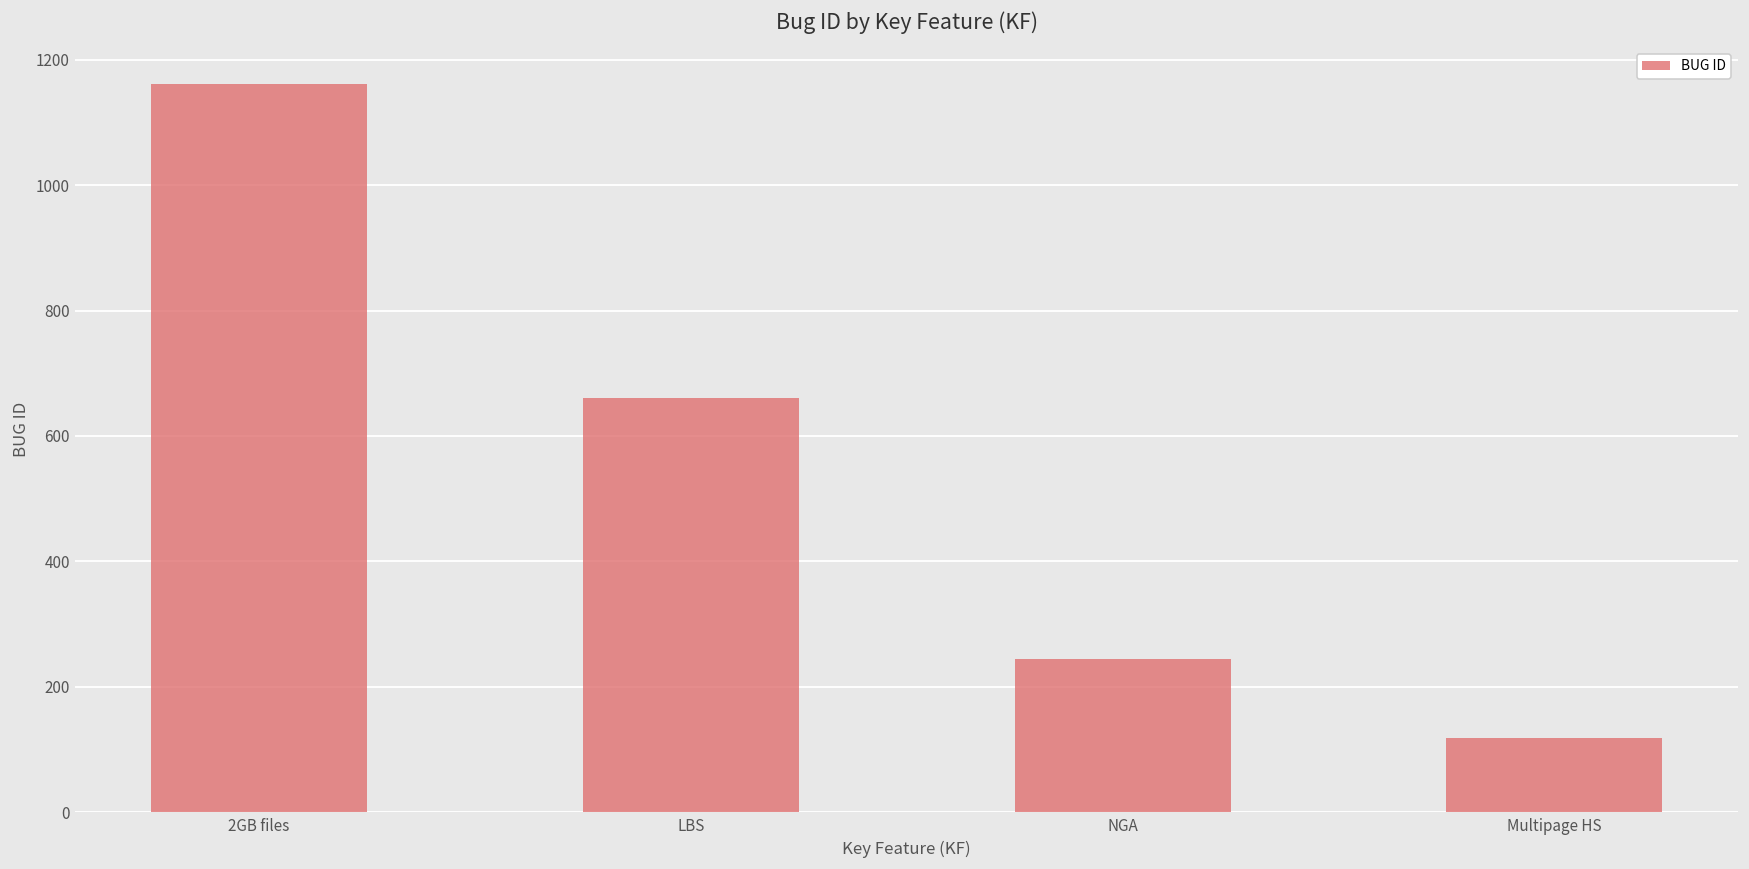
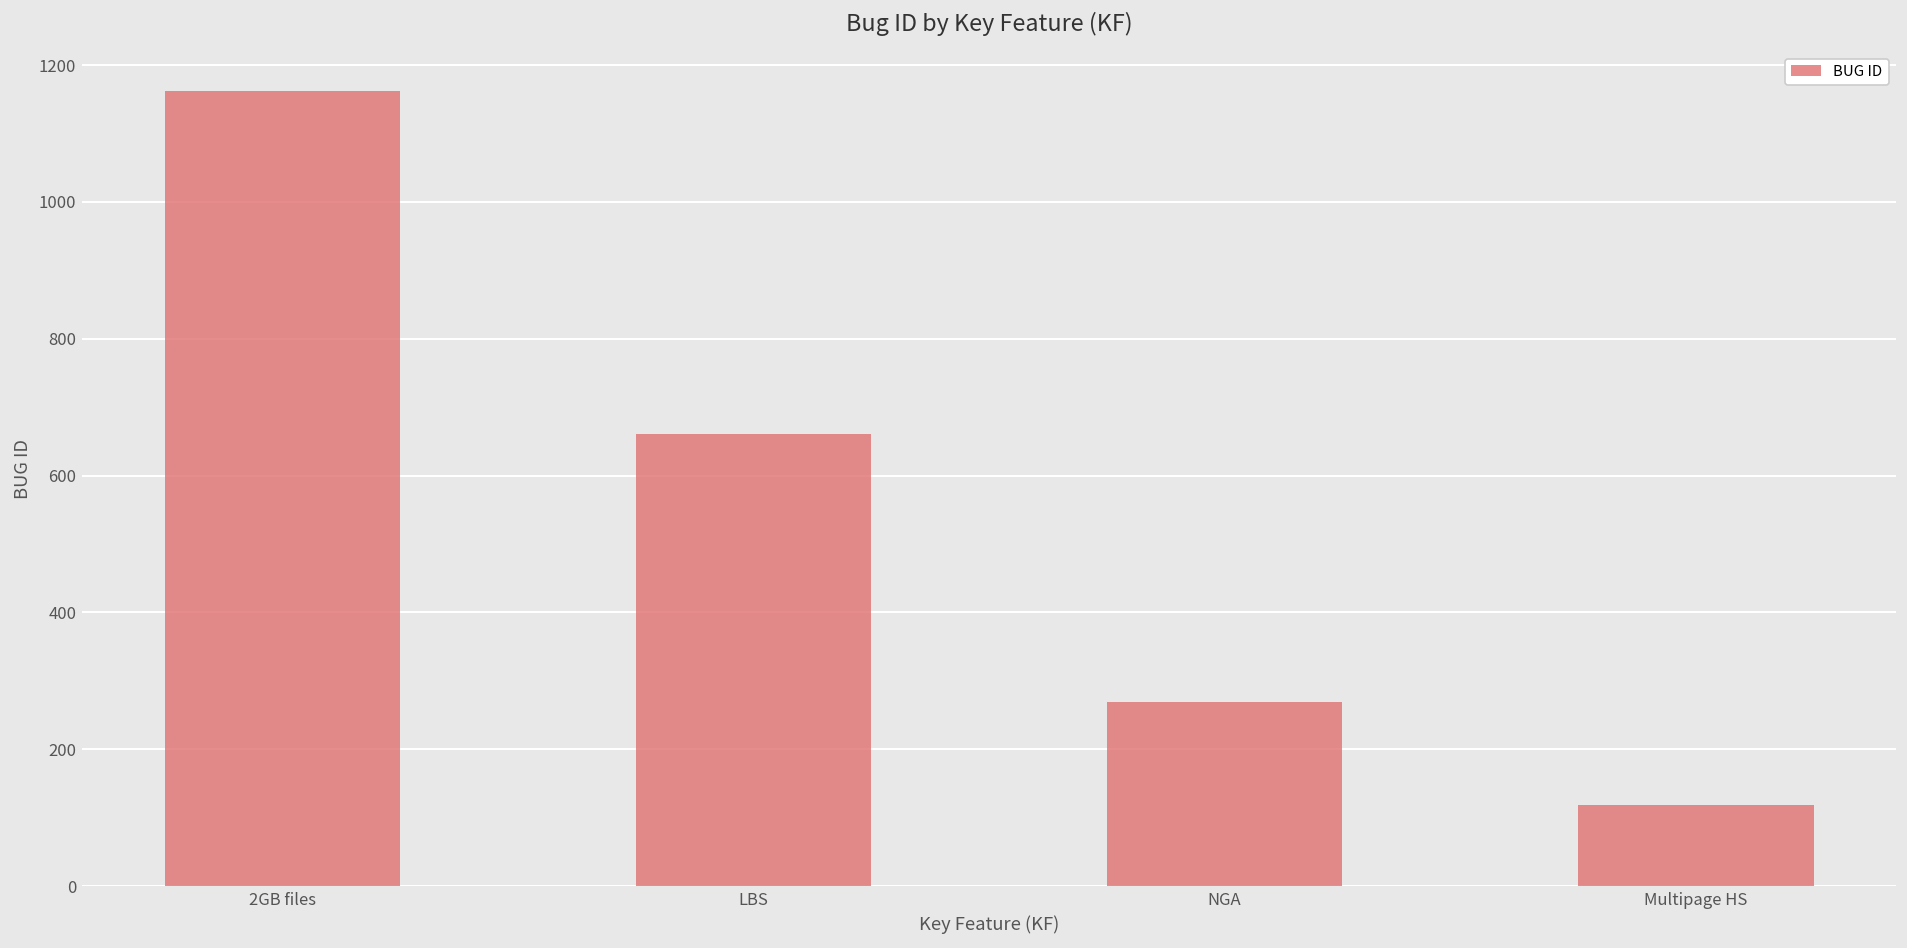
NGA: 250 -> 270
